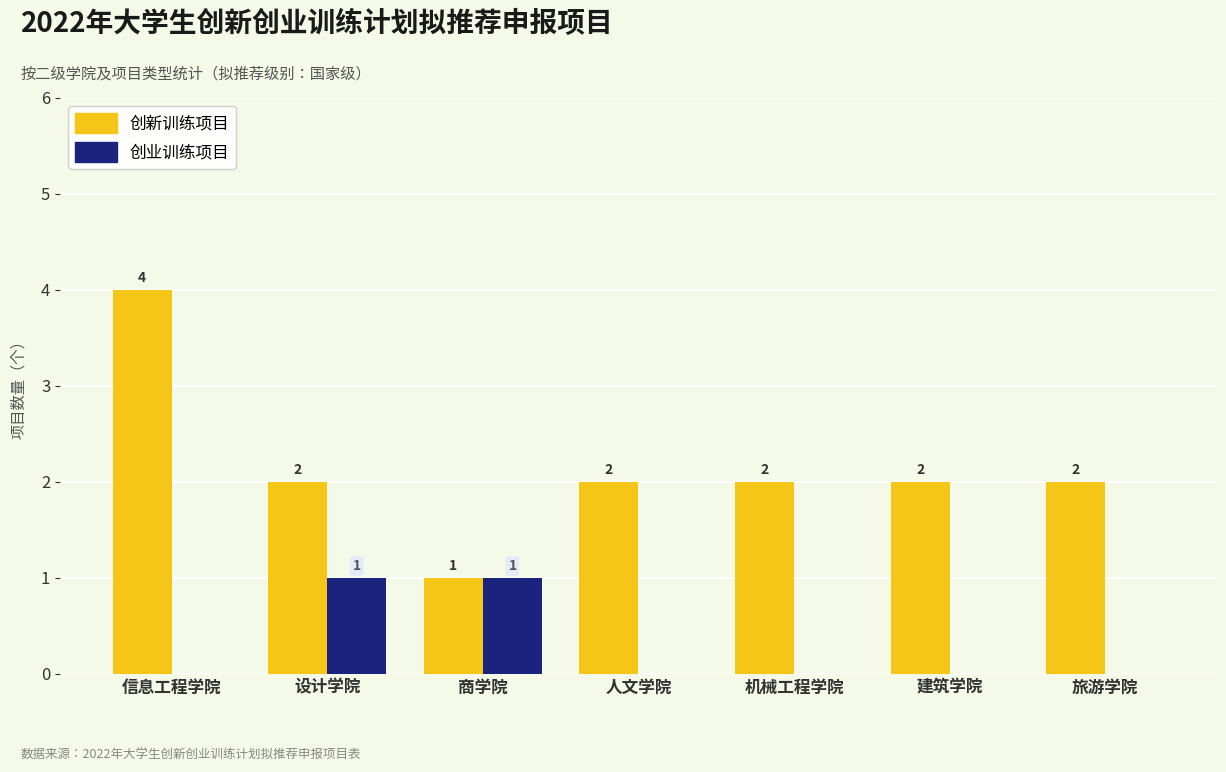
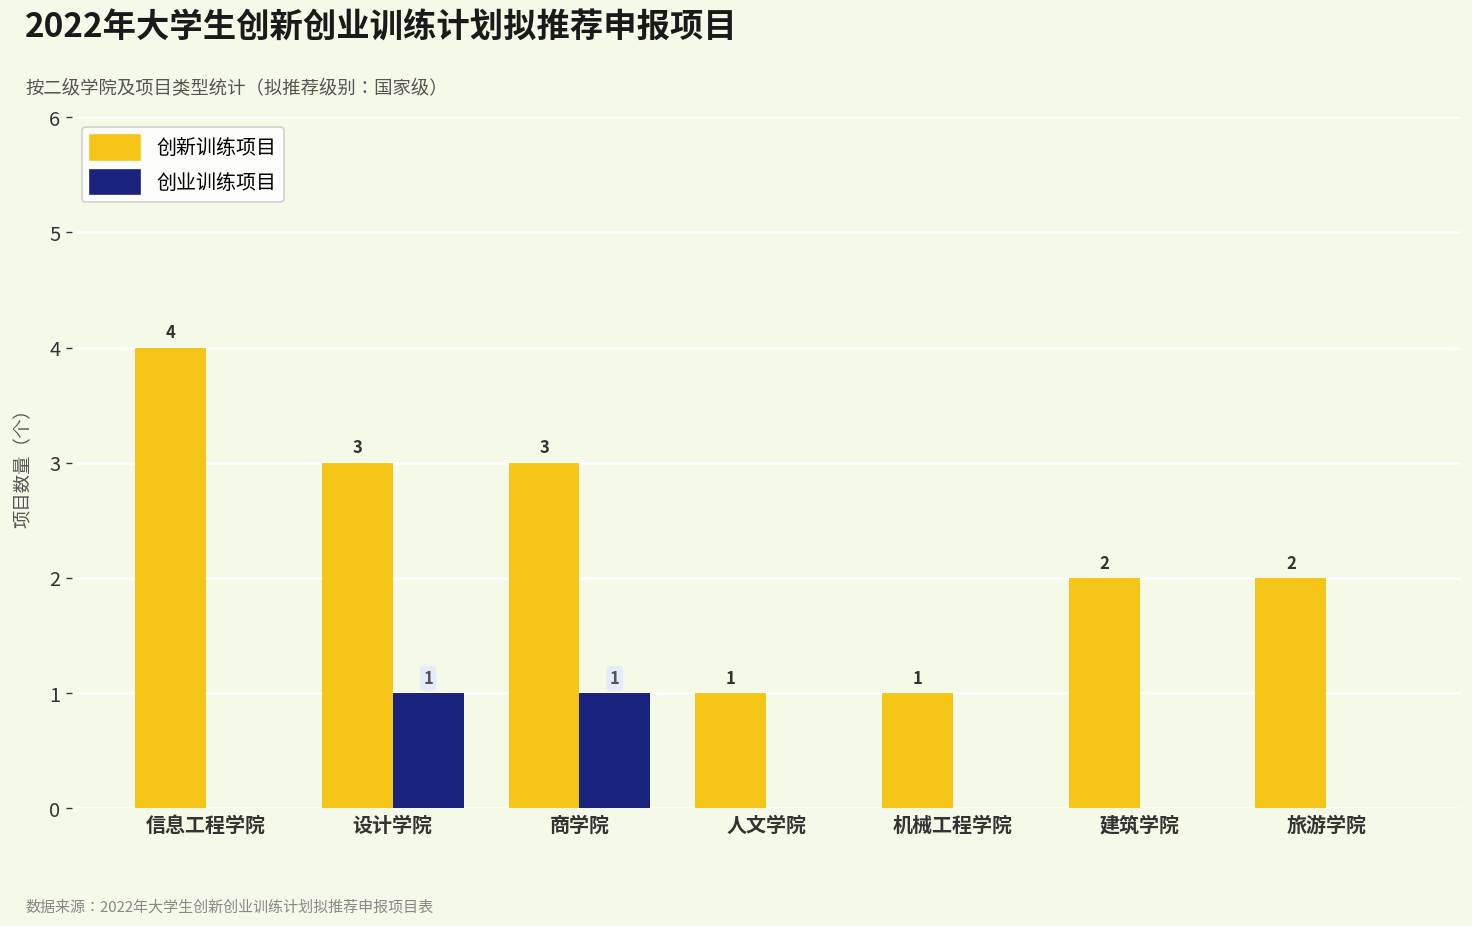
创新训练项目, 设计学院: 2 -> 3
创新训练项目, 商学院: 1 -> 3
创新训练项目, 人文学院: 2 -> 1
创新训练项目, 机械工程学院: 2 -> 1
